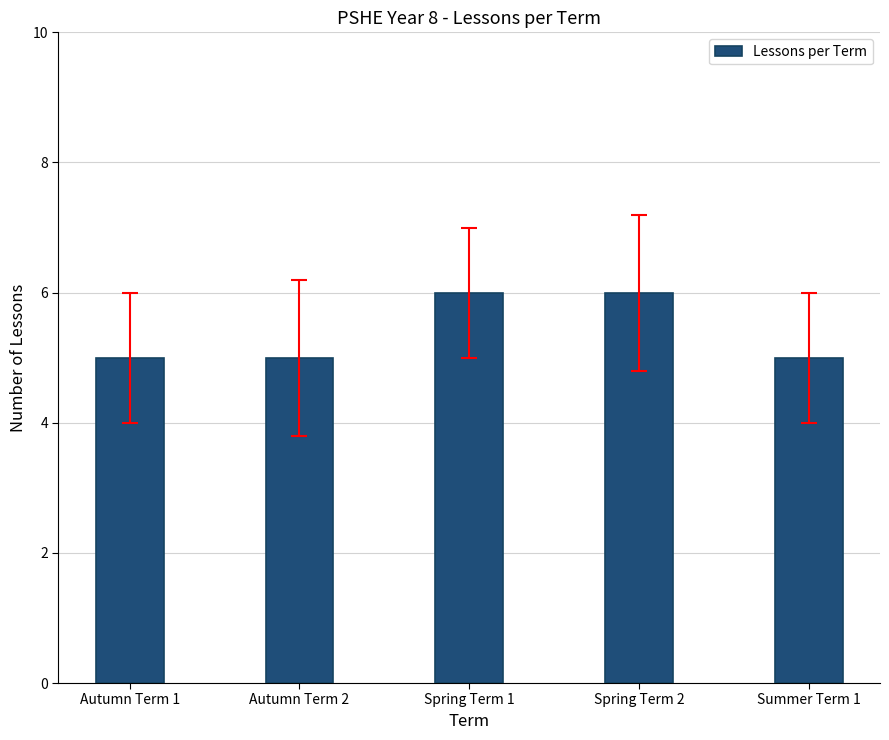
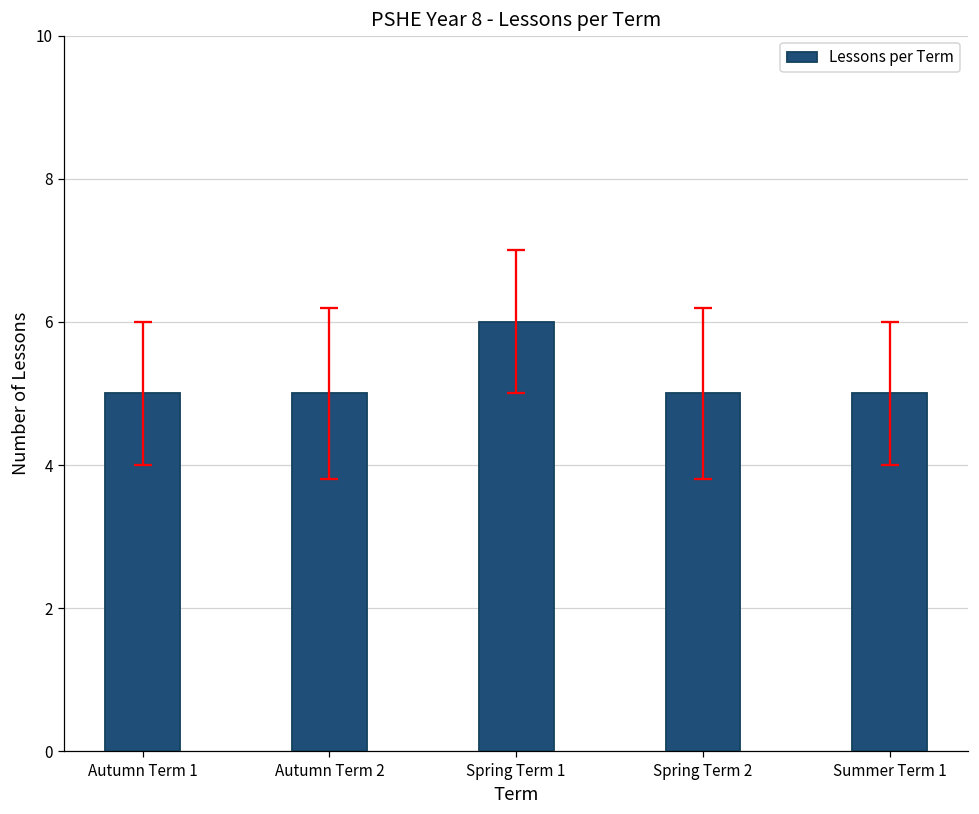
Lessons per Term, Spring Term 2: 6 -> 5
